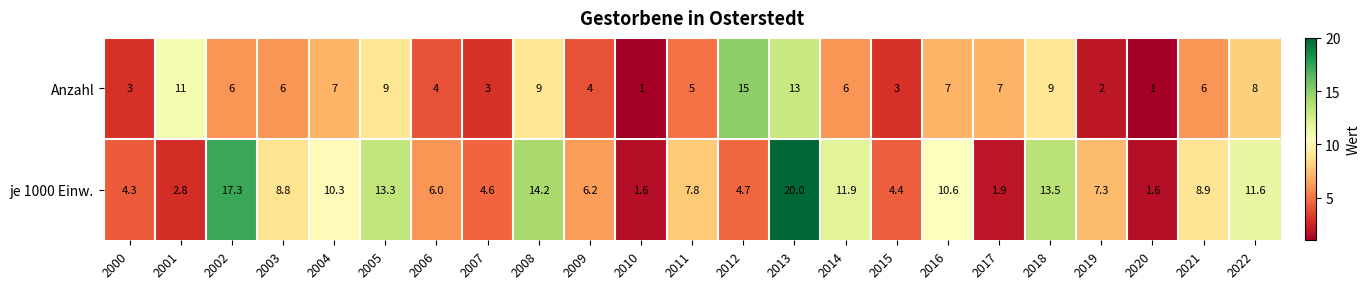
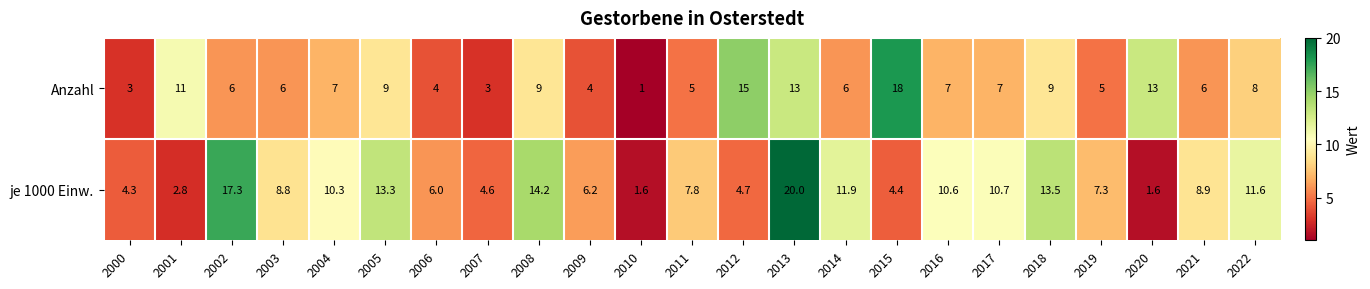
Anzahl, 2015: 3 -> 18
Anzahl, 2019: 2 -> 5
Anzahl, 2020: 1 -> 13
je 1000 Einw., 2017: 1.9 -> 10.7
